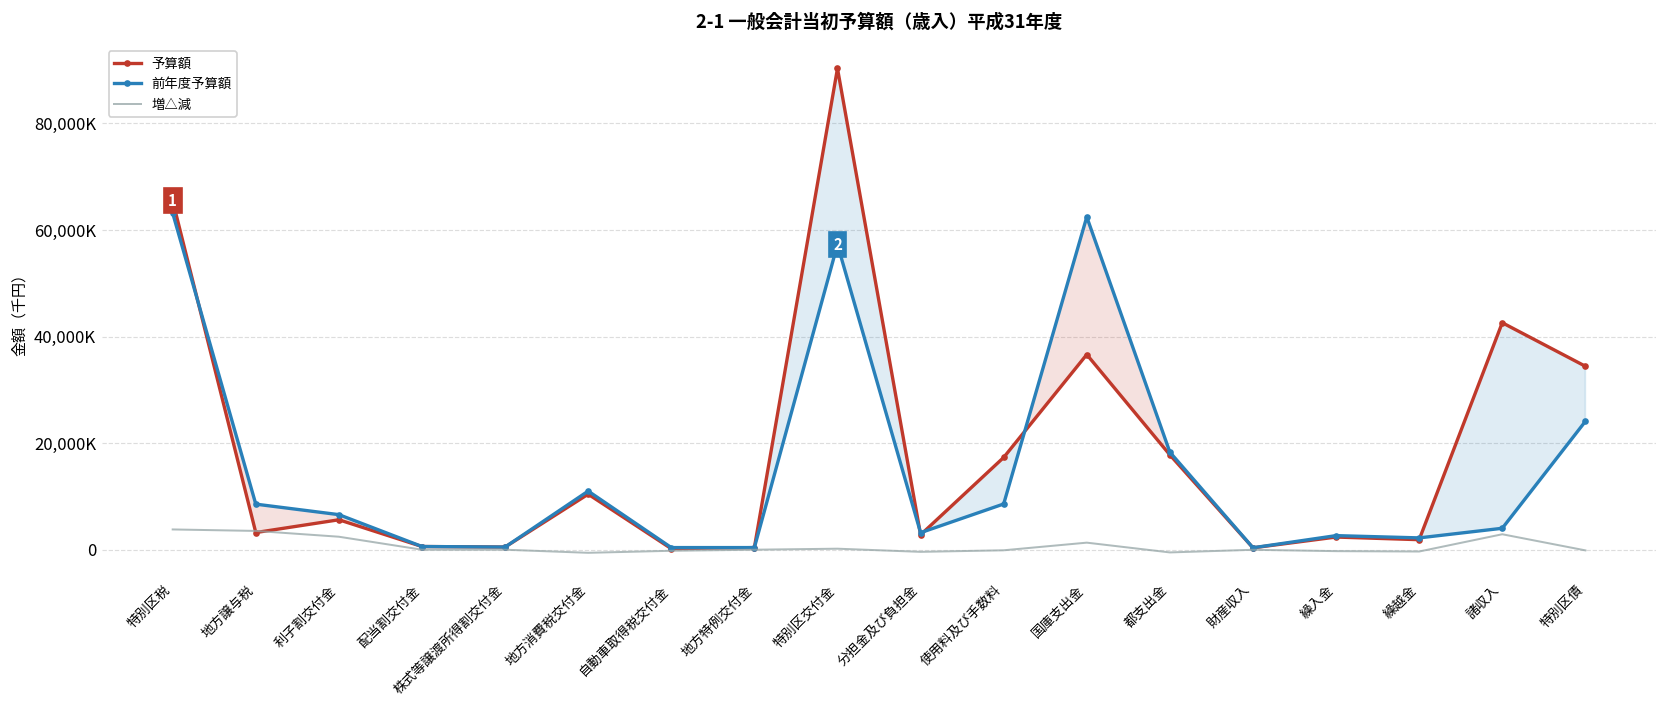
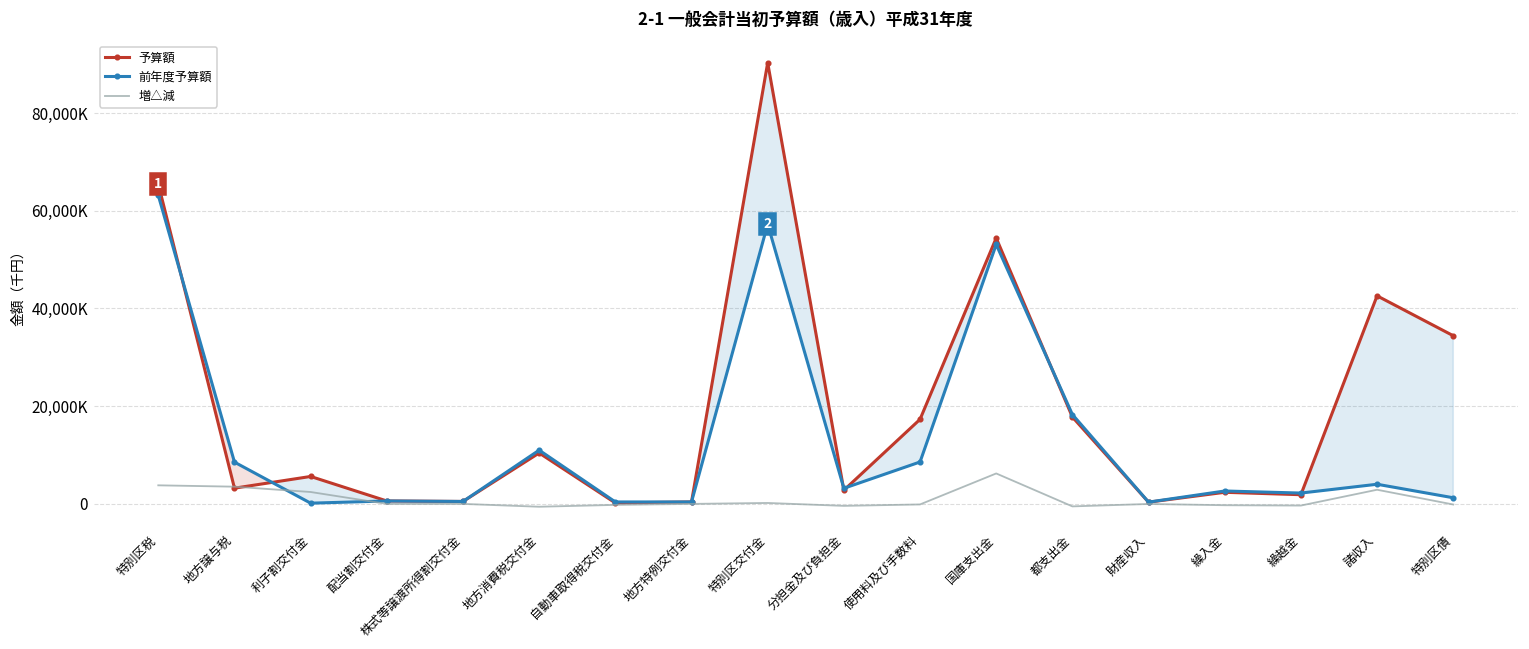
前年度予算額, 利子割交付金: 7,000,000 -> 0
予算額, 国庫支出金: 37,000,000 -> 54,000,000
前年度予算額, 国庫支出金: 62,000,000 -> 53,000,000
増△減, 国庫支出金: 1,000,000 -> 6,000,000
前年度予算額, 特別区債: 24,000,000 -> 1,000,000
